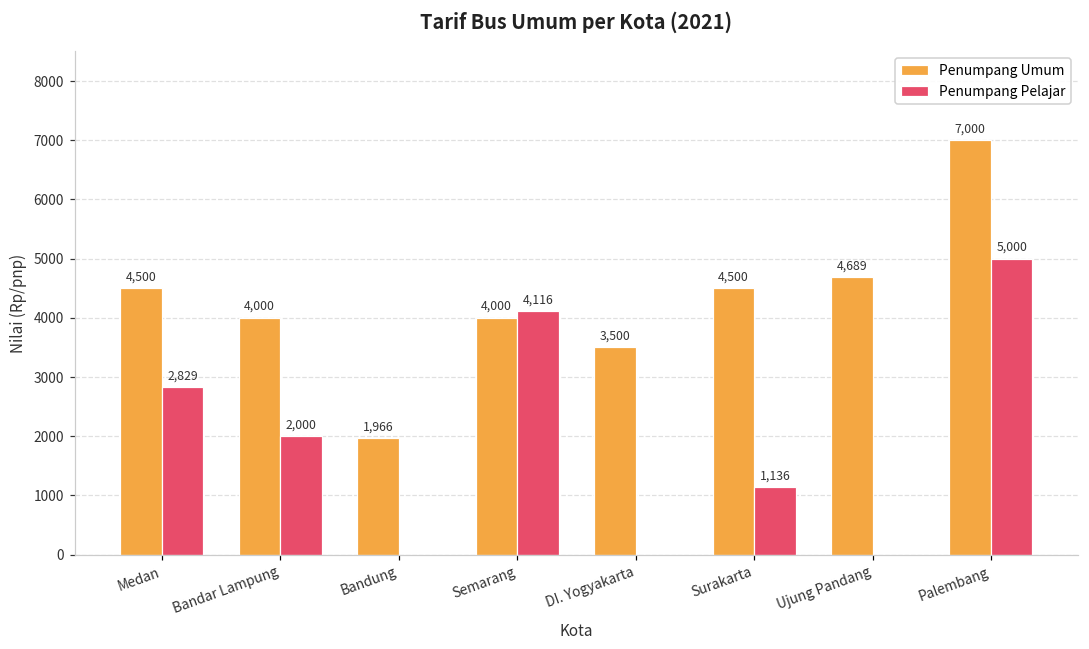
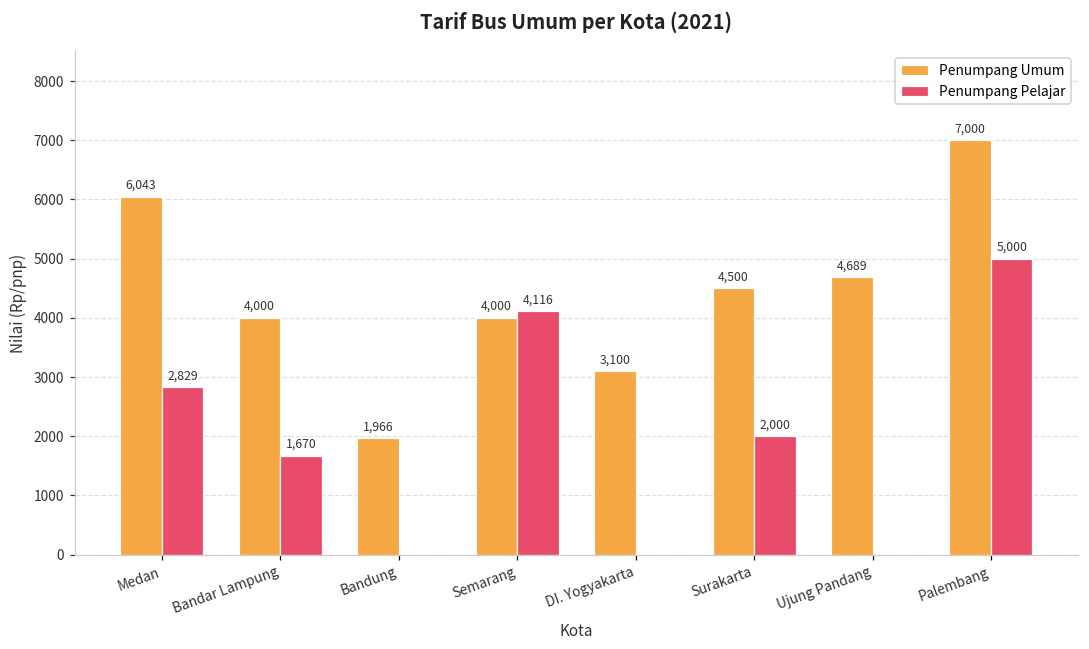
Penumpang Umum, Medan: 4,500 -> 6,043
Penumpang Pelajar, Bandar Lampung: 2,000 -> 1,670
Penumpang Umum, DI. Yogyakarta: 3,500 -> 3,100
Penumpang Pelajar, Surakarta: 1,136 -> 2,000
